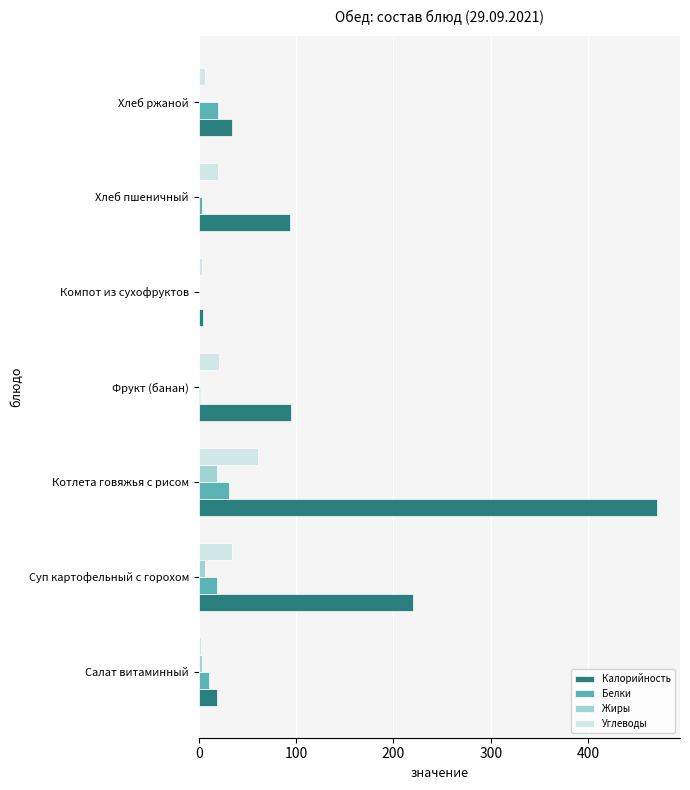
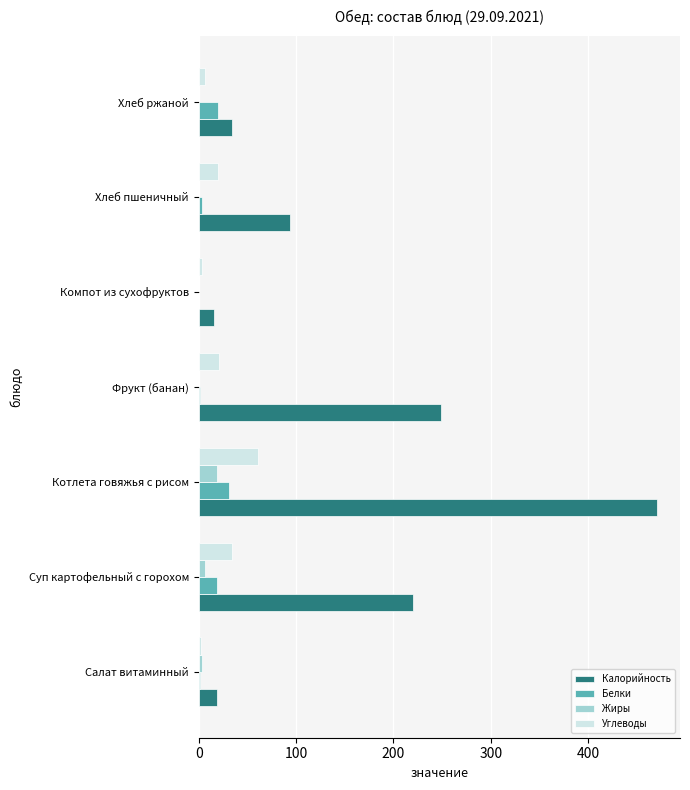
Калорийность, Компот из сухофруктов: 0 -> 20
Калорийность, Фрукт (банан): 90 -> 250
Белки, Салат витаминный: 10 -> 0
